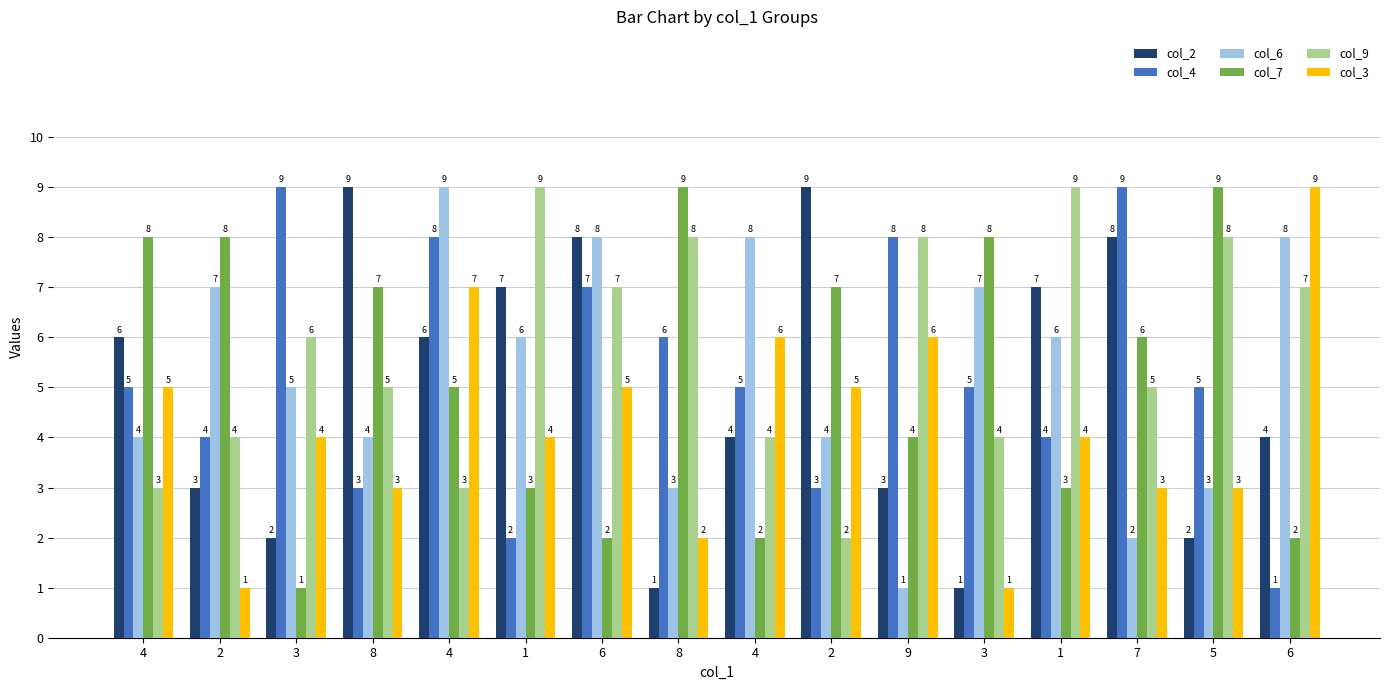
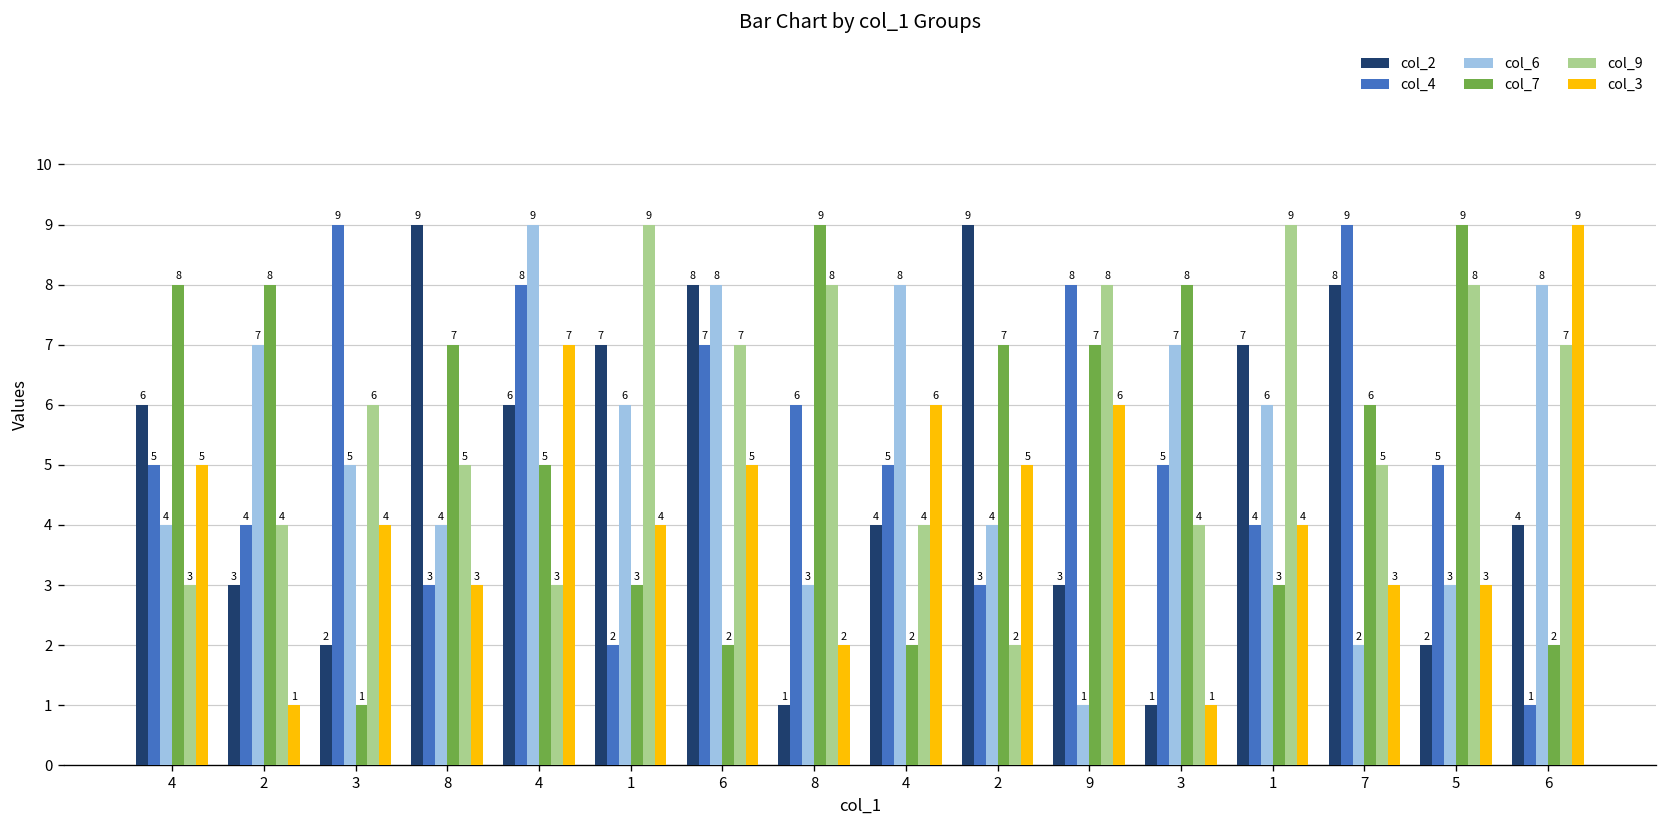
col_7, 9: 4 -> 7
